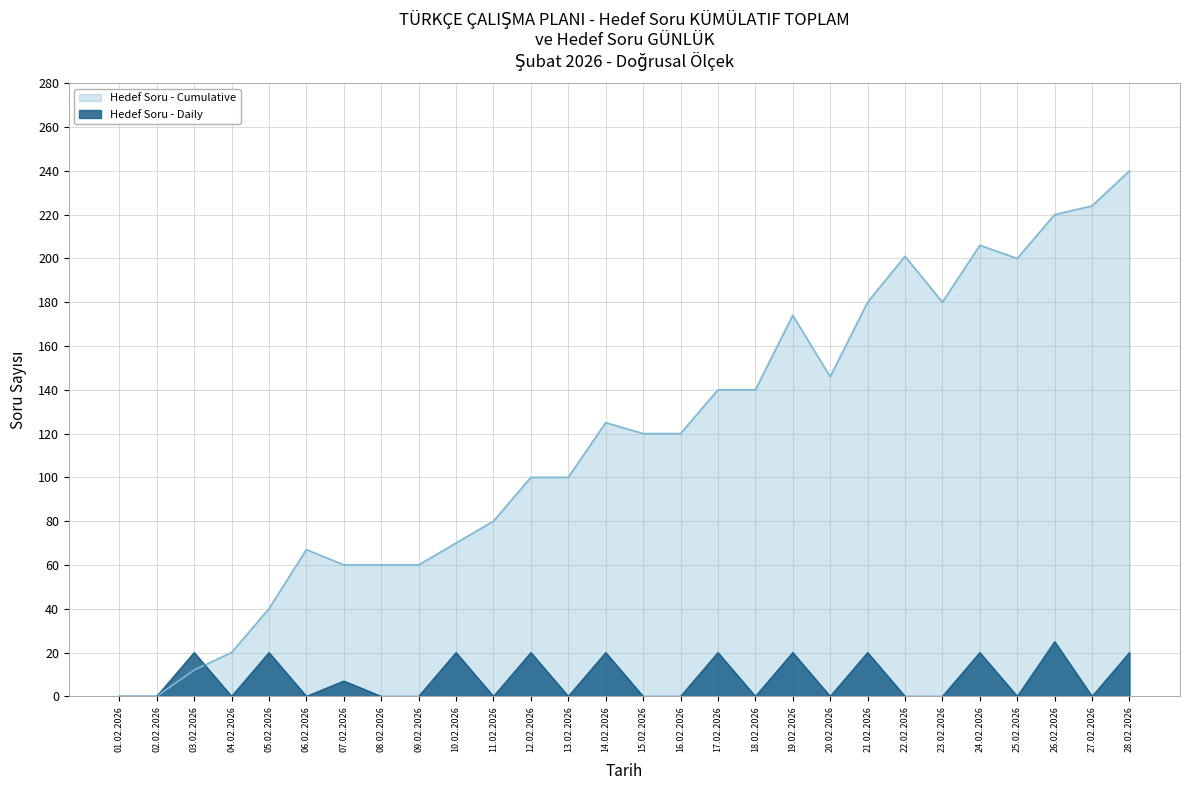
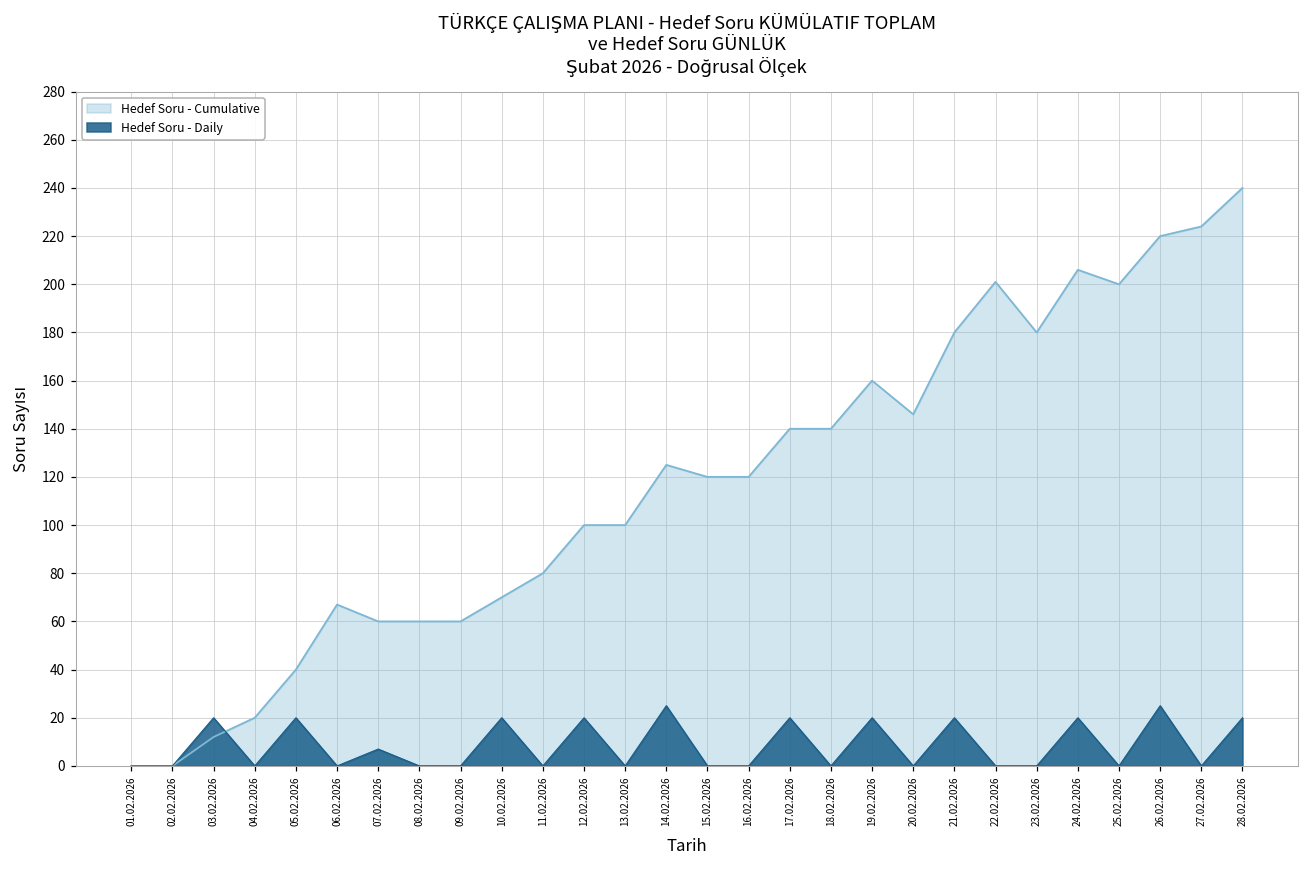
Hedef Soru - Daily, 14.02.2026: 20 -> 25
Hedef Soru - Cumulative, 19.02.2026: 174 -> 160
